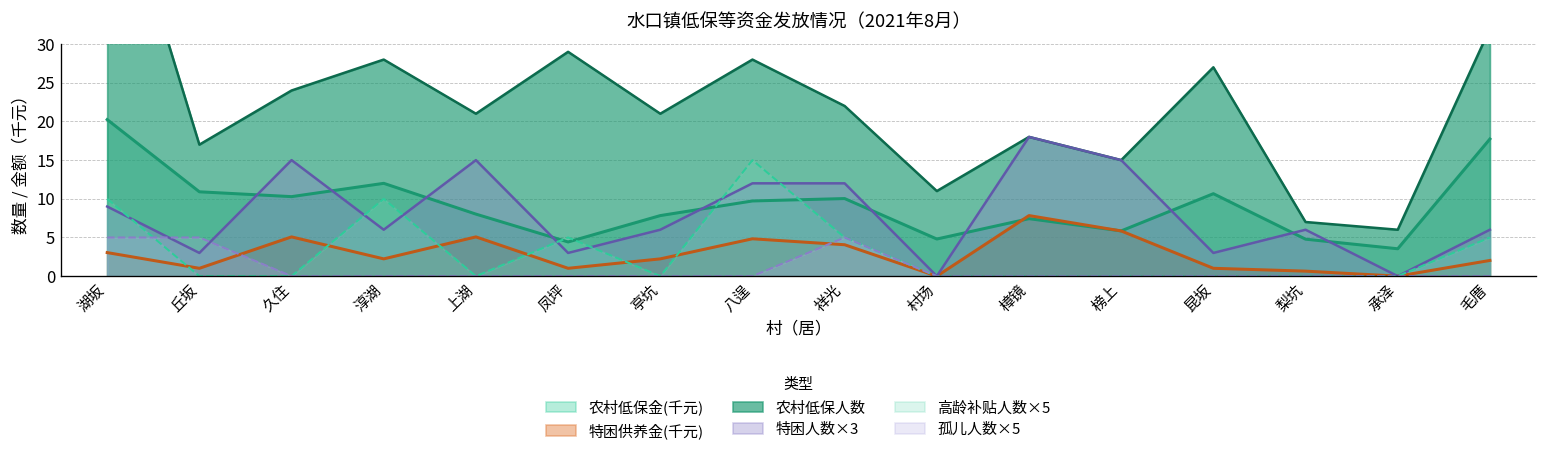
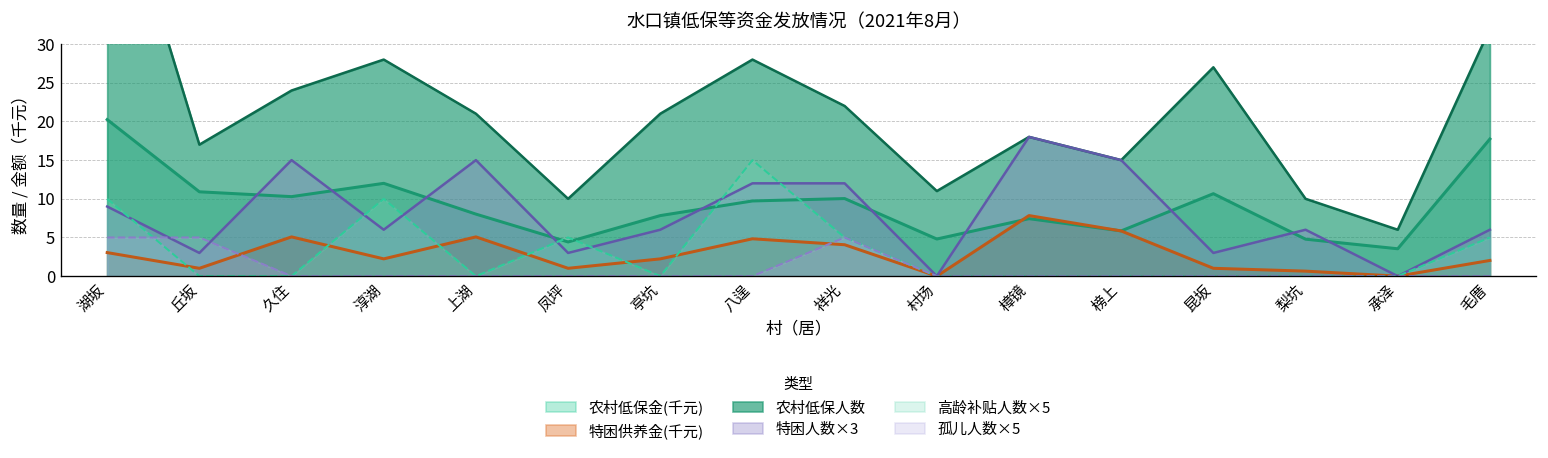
农村低保人数, 凤坪: 29 -> 10
农村低保人数, 梨坑: 7 -> 10
